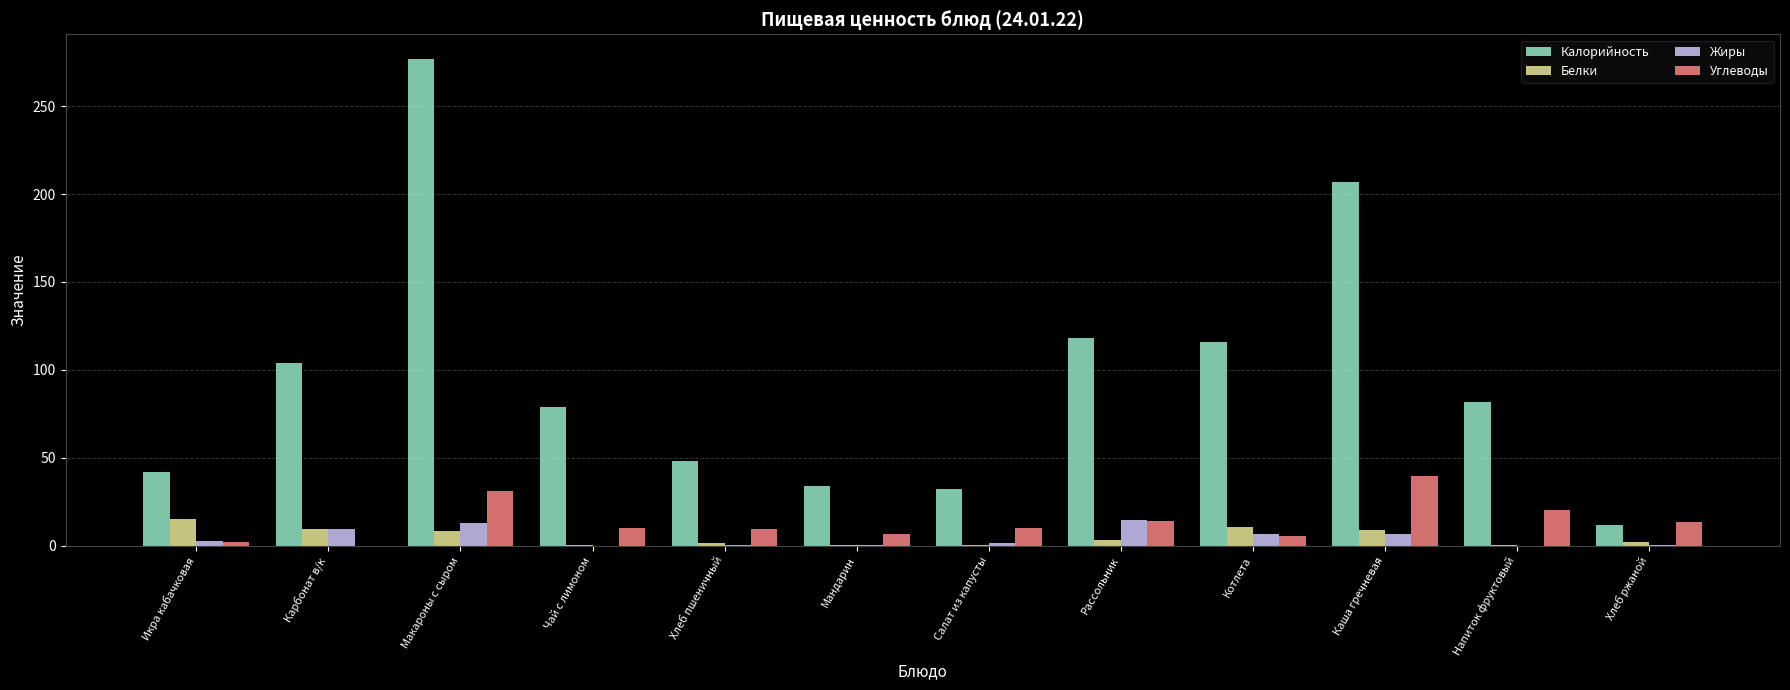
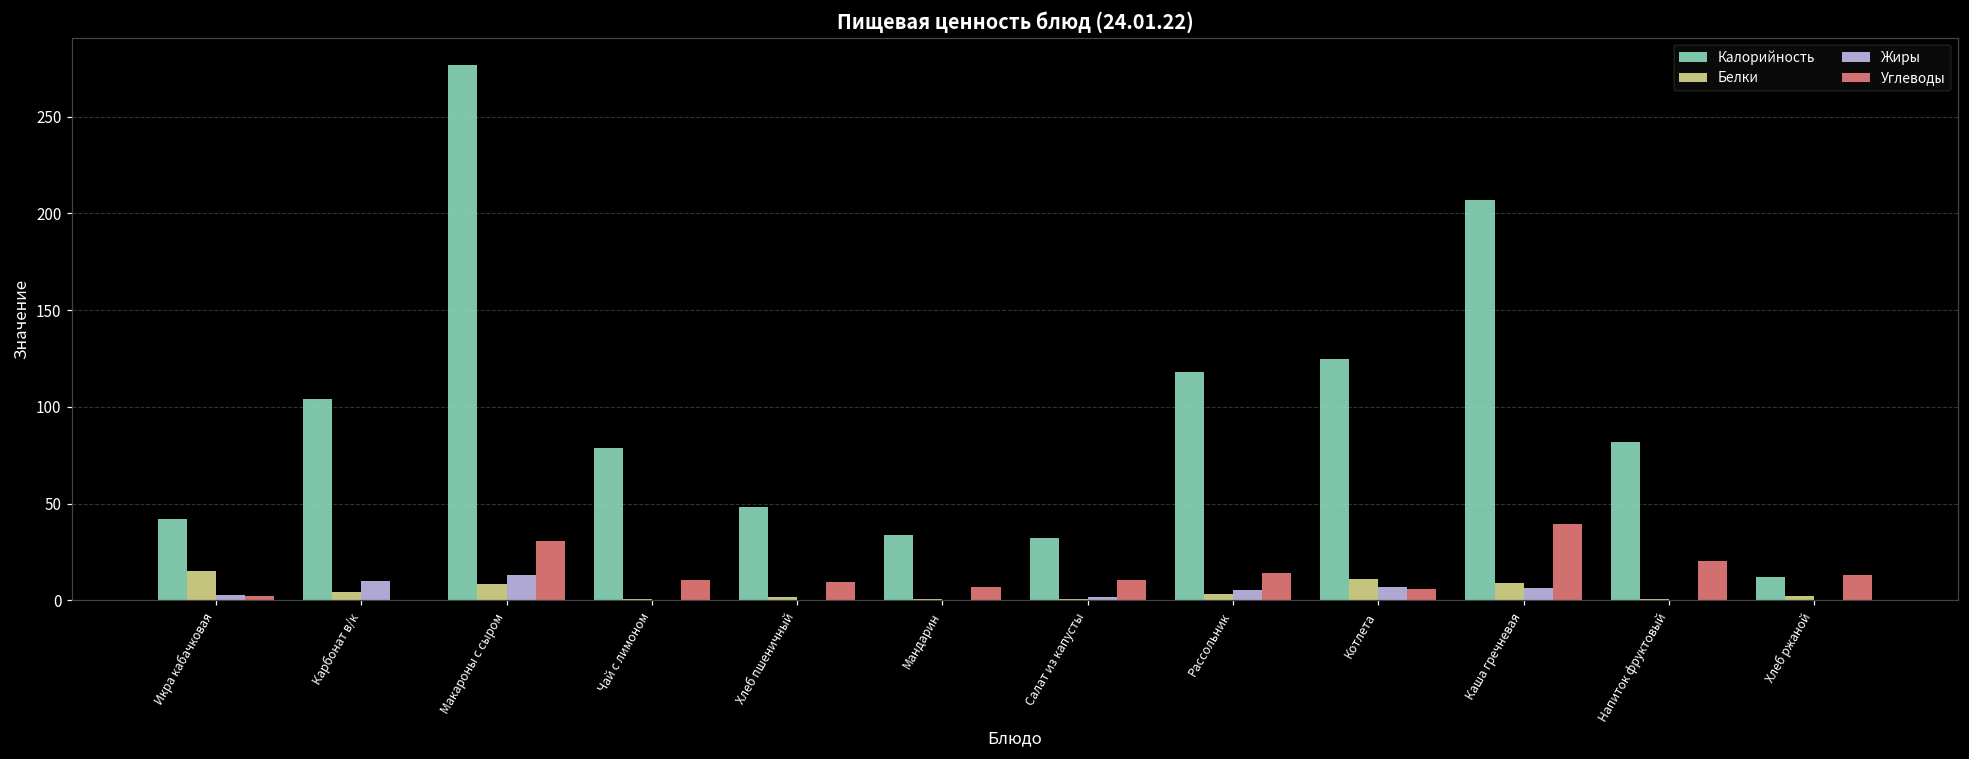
Белки, Карбонат в/к: 10 -> 4
Жиры, Рассольник: 15 -> 5
Калорийность, Котлета: 116 -> 125
